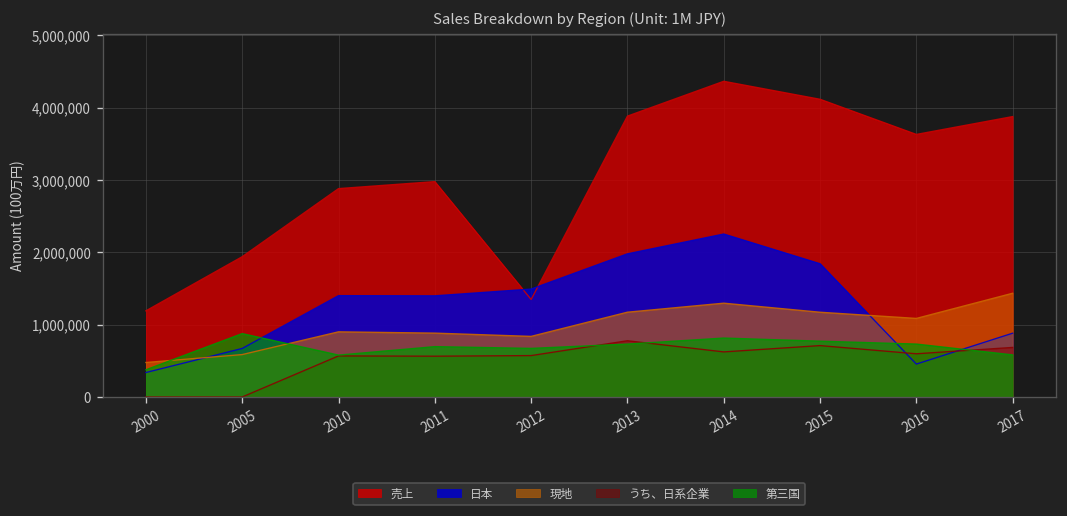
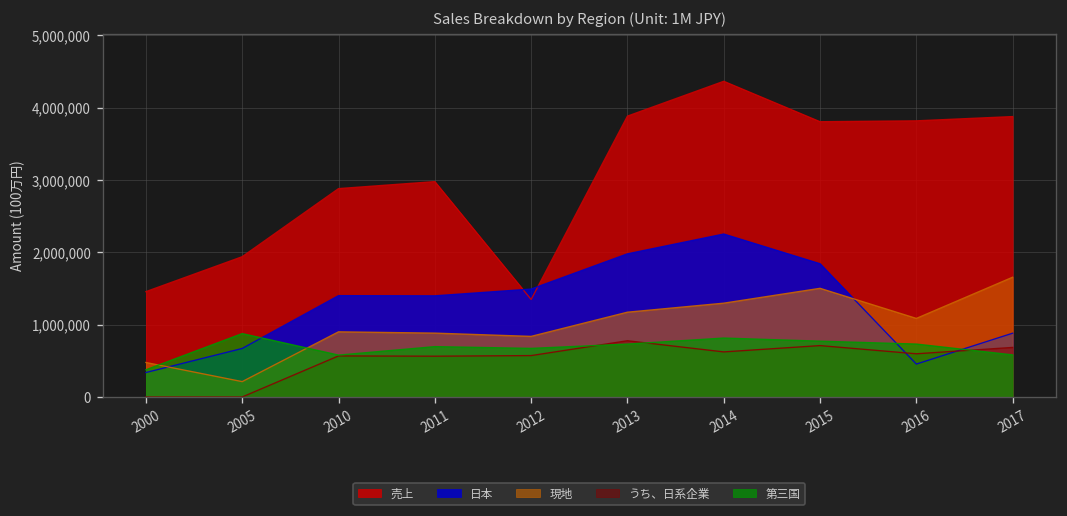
売上, 2000: 1,200,000 -> 1,500,000
現地, 2005: 600,000 -> 200,000
売上, 2015: 4,100,000 -> 3,800,000
現地, 2015: 1,200,000 -> 1,500,000
売上, 2016: 3,600,000 -> 3,800,000
現地, 2017: 1,400,000 -> 1,700,000
